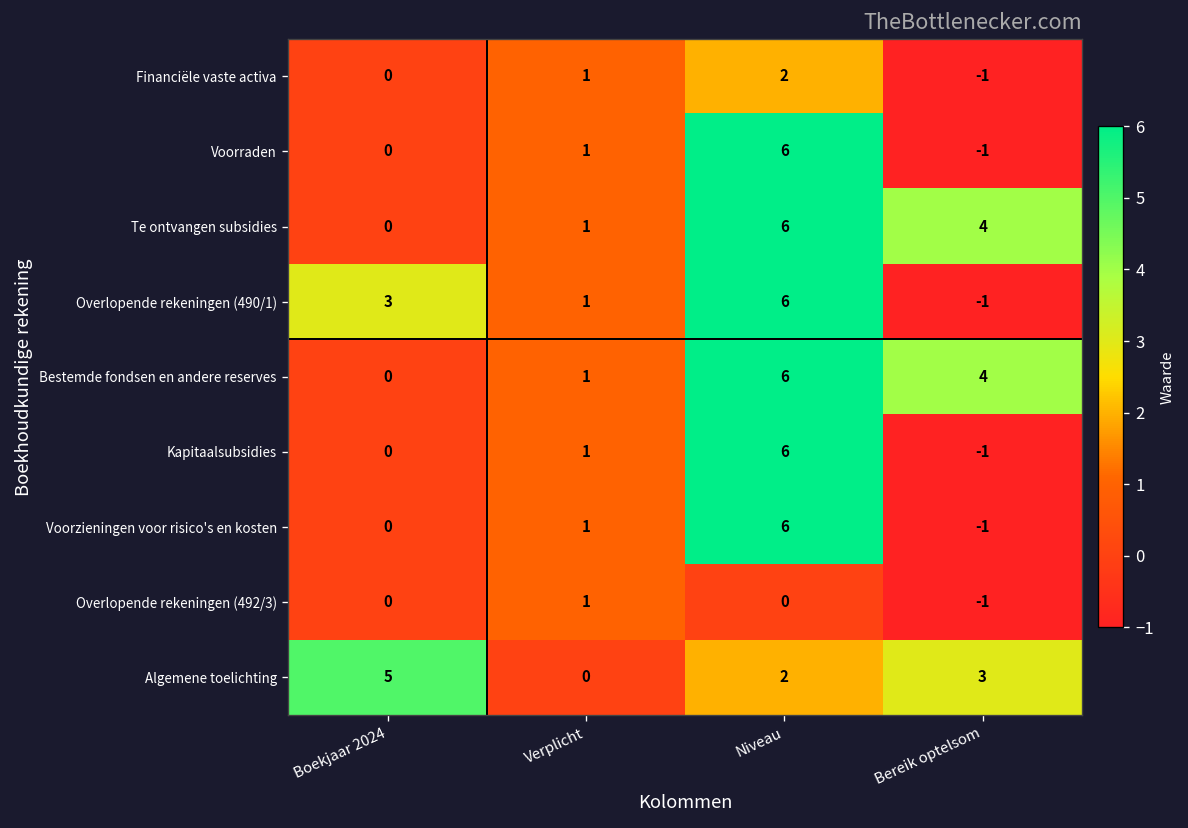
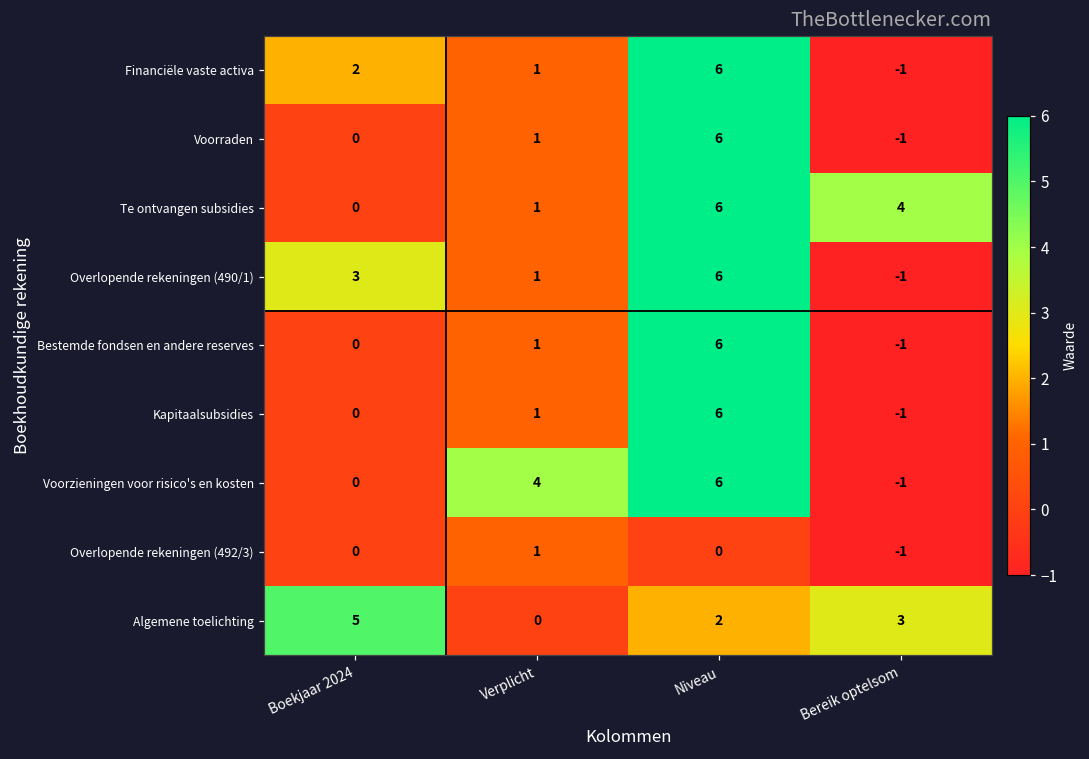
Financiële vaste activa, Boekjaar 2024: 0 -> 2
Financiële vaste activa, Niveau: 2 -> 6
Bestemde fondsen en andere reserves, Bereik optelsom: 4 -> -1
Voorzieningen voor risico's en kosten, Verplicht: 1 -> 4
